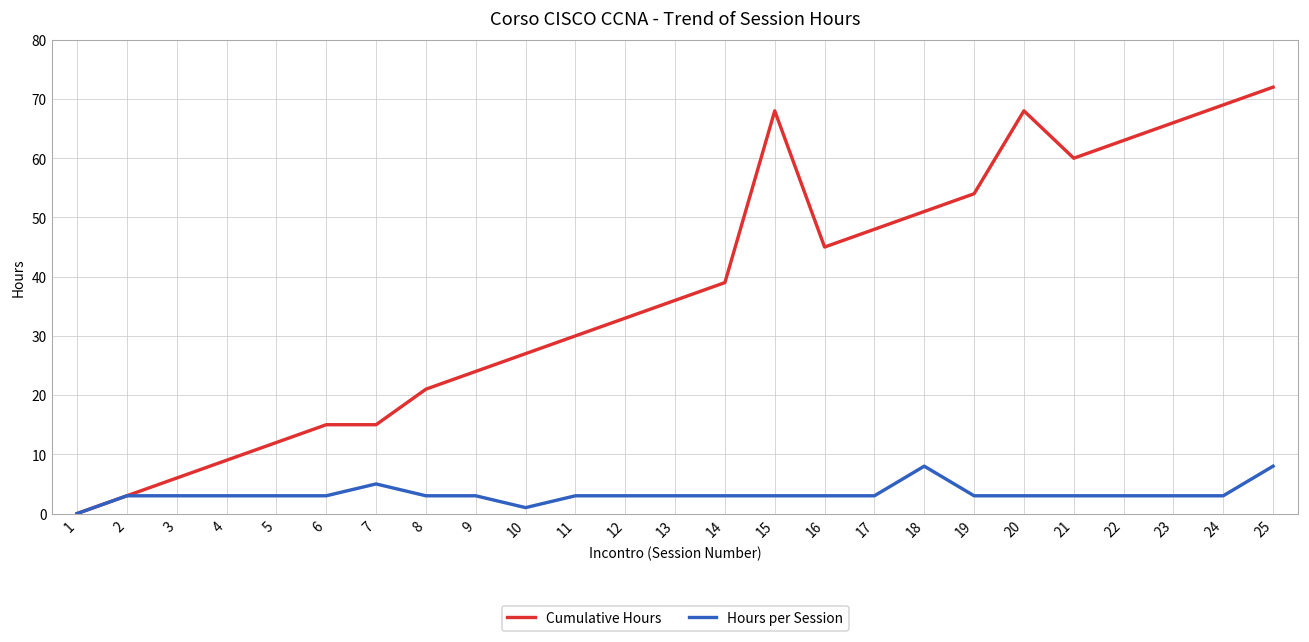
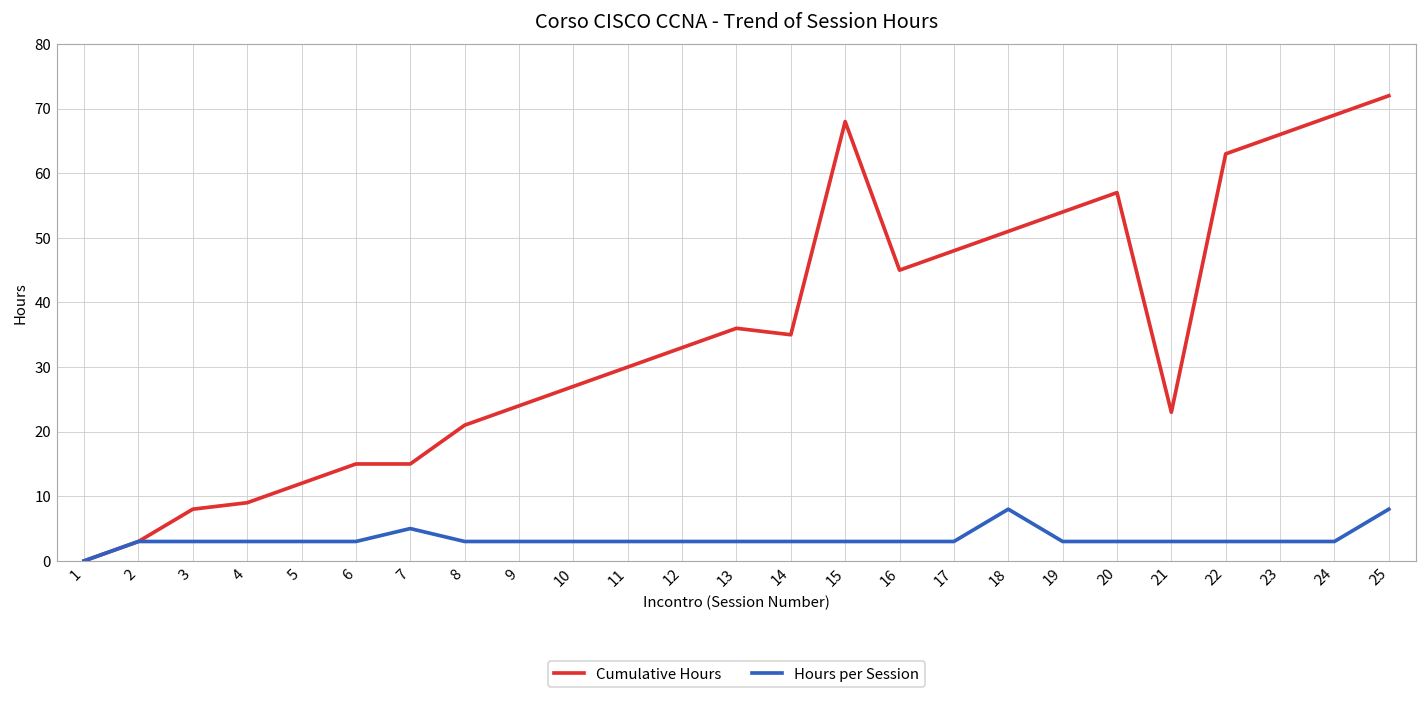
Cumulative Hours, 3: 6 -> 8
Hours per Session, 10: 1 -> 3
Cumulative Hours, 14: 39 -> 35
Cumulative Hours, 20: 68 -> 57
Cumulative Hours, 21: 60 -> 23
